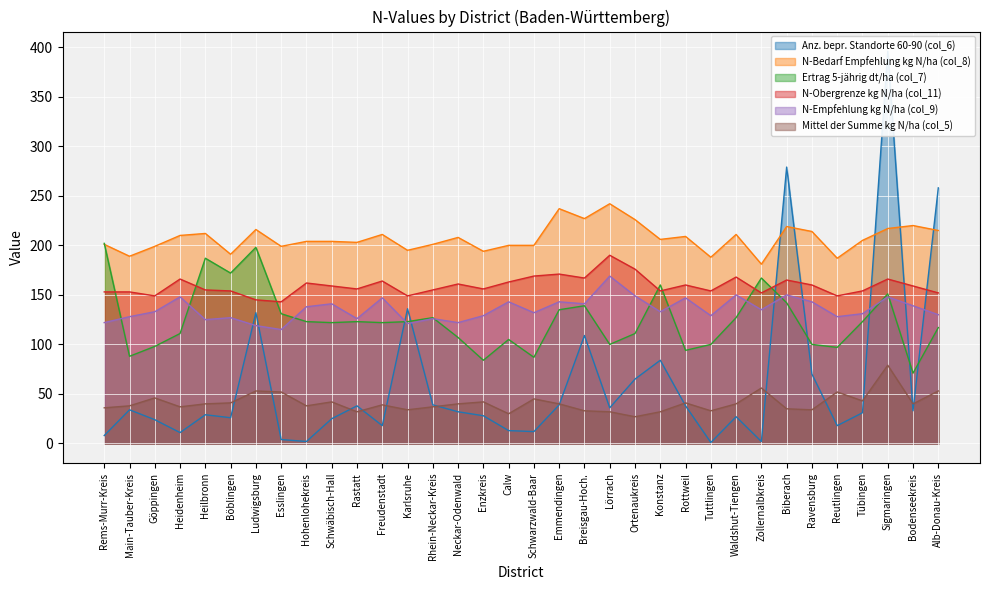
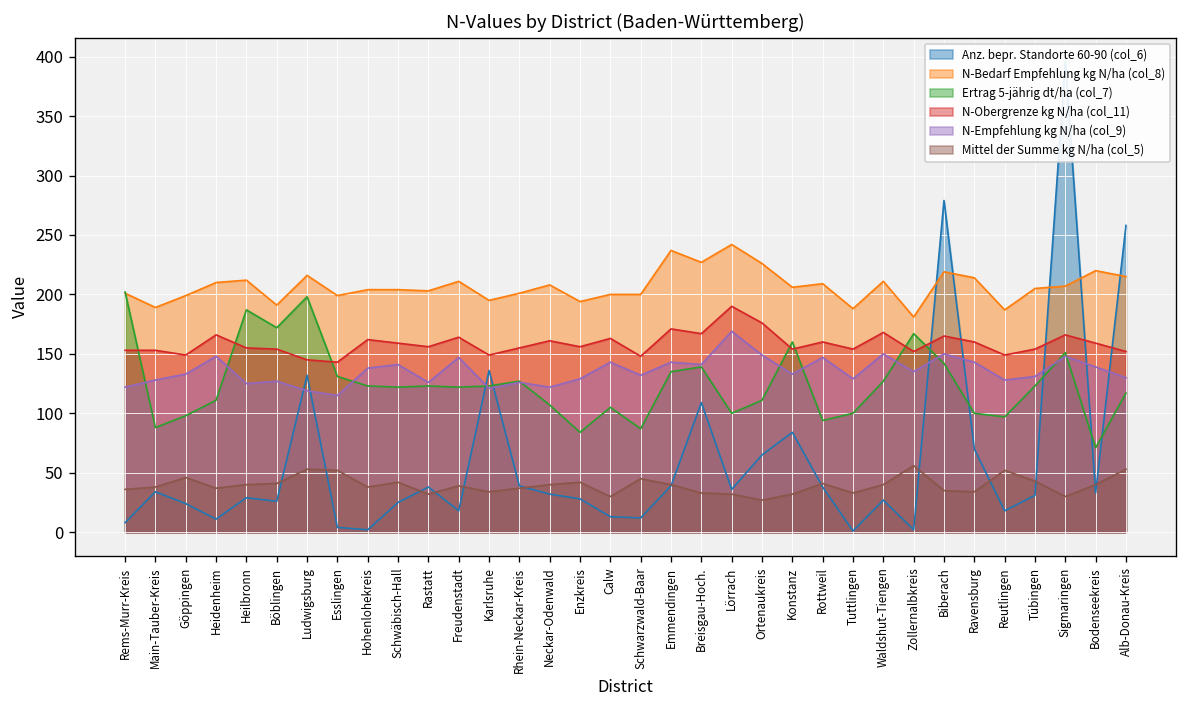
N-Obergrenze kg N/ha (col_11), Schwarzwald-Baar: 170 -> 150
N-Bedarf Empfehlung kg N/ha (col_8), Sigmaringen: 220 -> 210
Mittel der Summe kg N/ha (col_5), Sigmaringen: 80 -> 30
